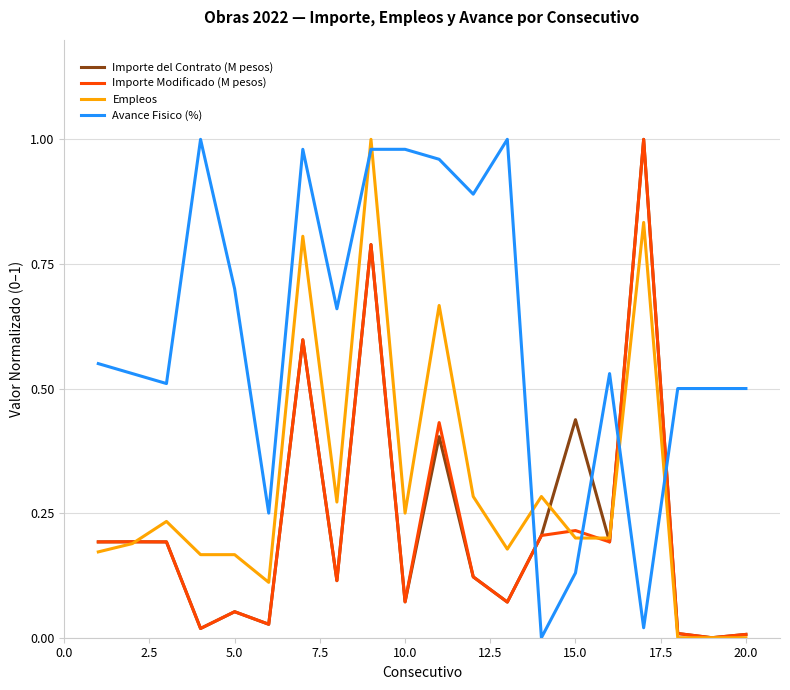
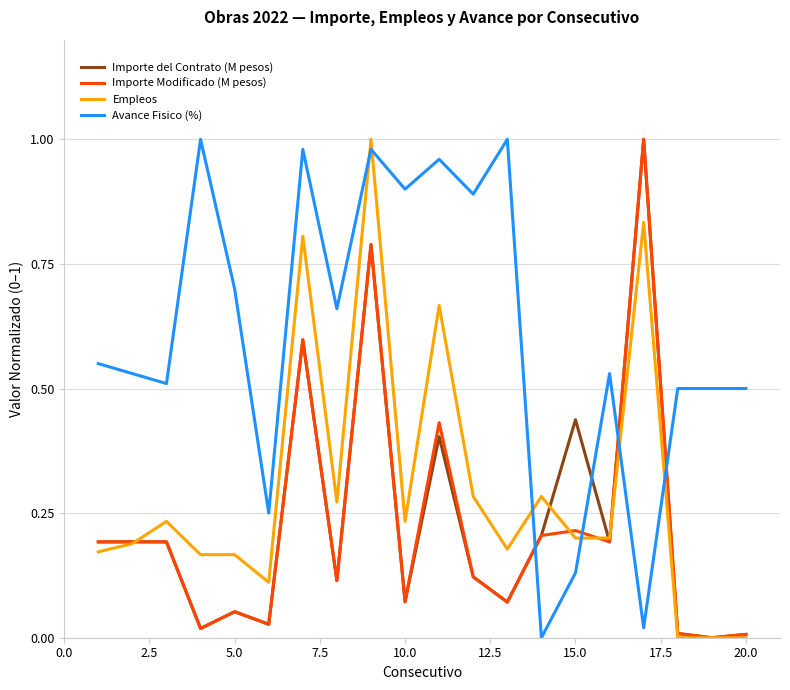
Empleos, 10.0: 0.25 -> 0.23
Avance Fisico (%), 10.0: 0.98 -> 0.90
